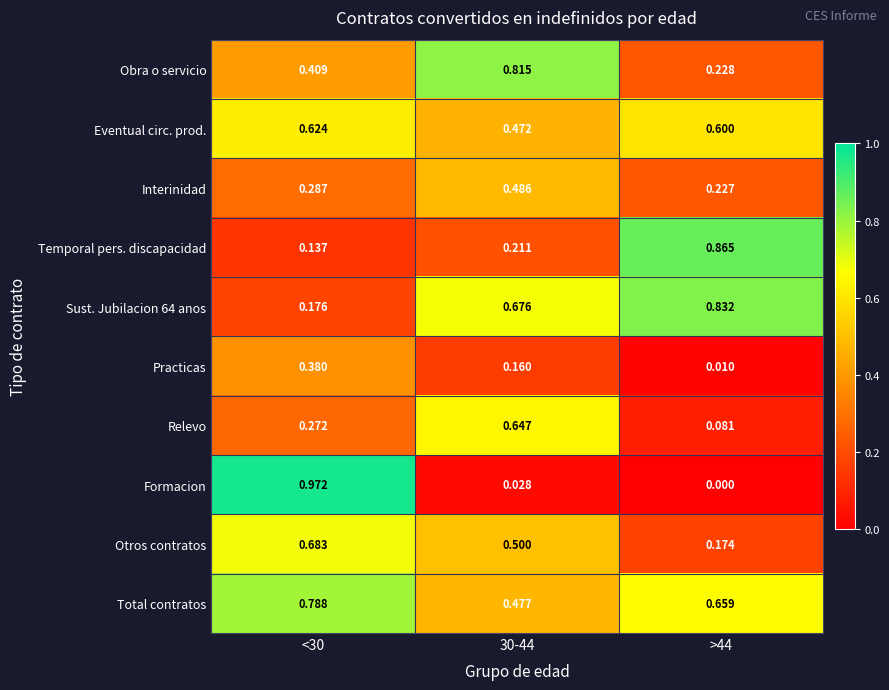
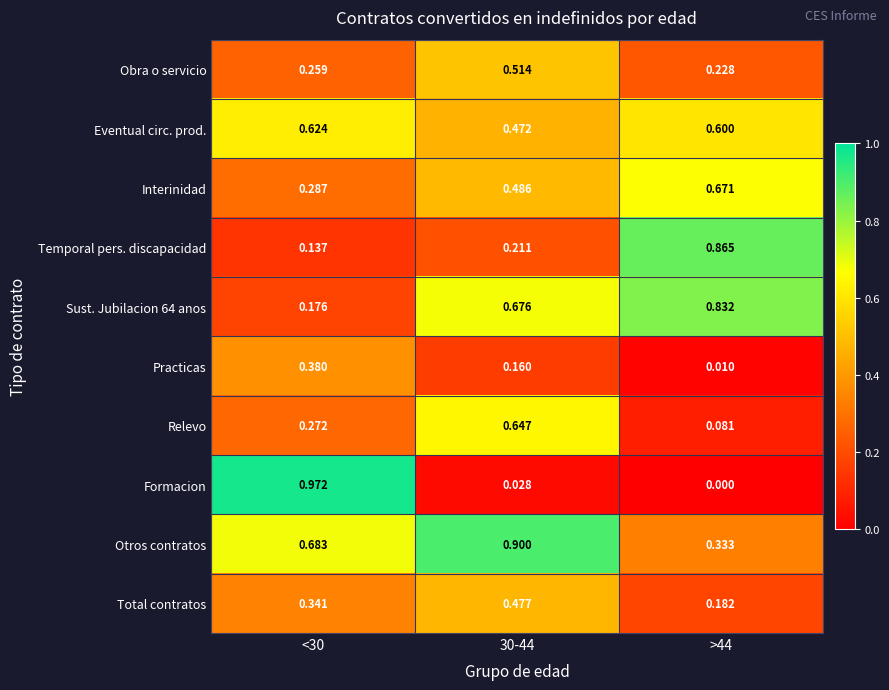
Obra o servicio, <30: 0.409 -> 0.259
Obra o servicio, 30-44: 0.815 -> 0.514
Interinidad, >44: 0.227 -> 0.671
Otros contratos, 30-44: 0.500 -> 0.900
Otros contratos, >44: 0.174 -> 0.333
Total contratos, <30: 0.788 -> 0.341
Total contratos, >44: 0.659 -> 0.182
